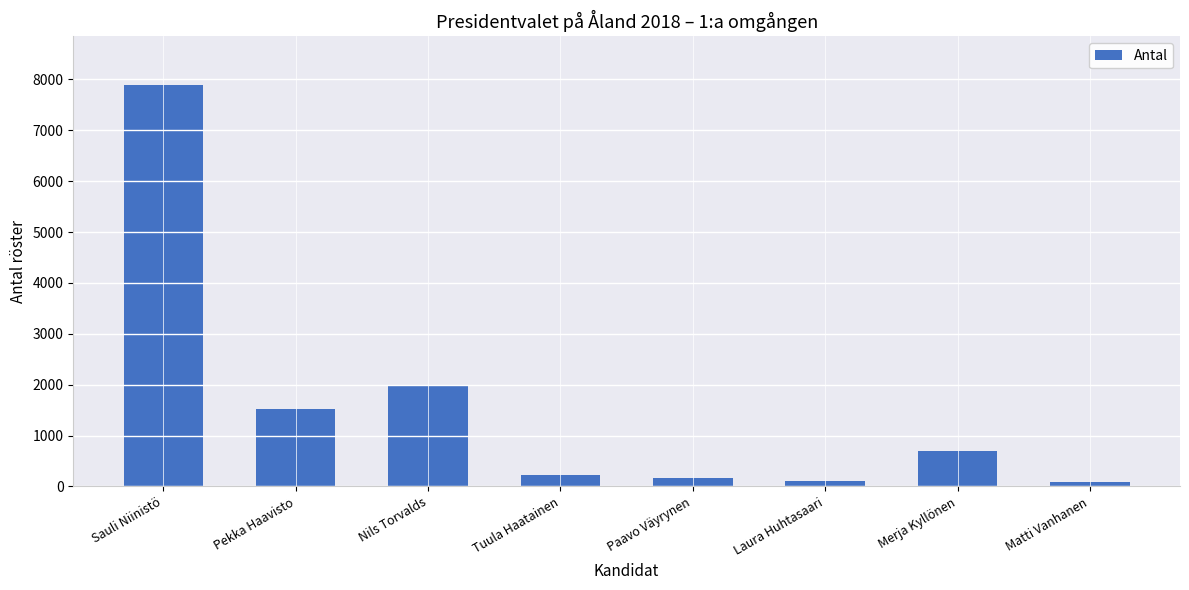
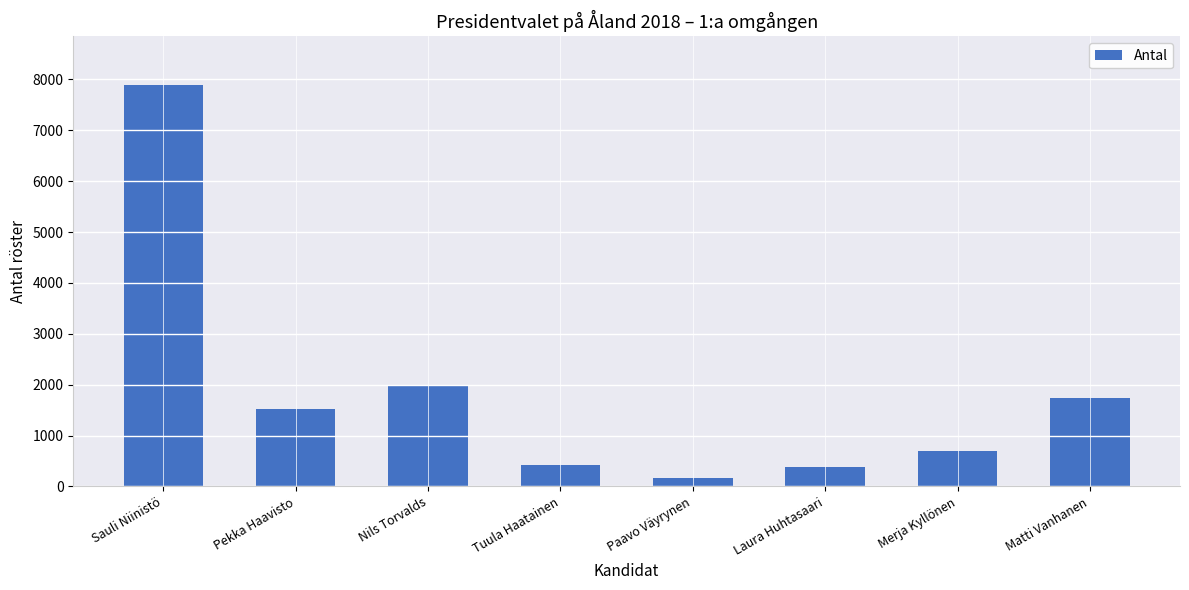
Tuula Haatainen: 200 -> 400
Laura Huhtasaari: 100 -> 400
Matti Vanhanen: 100 -> 1700
